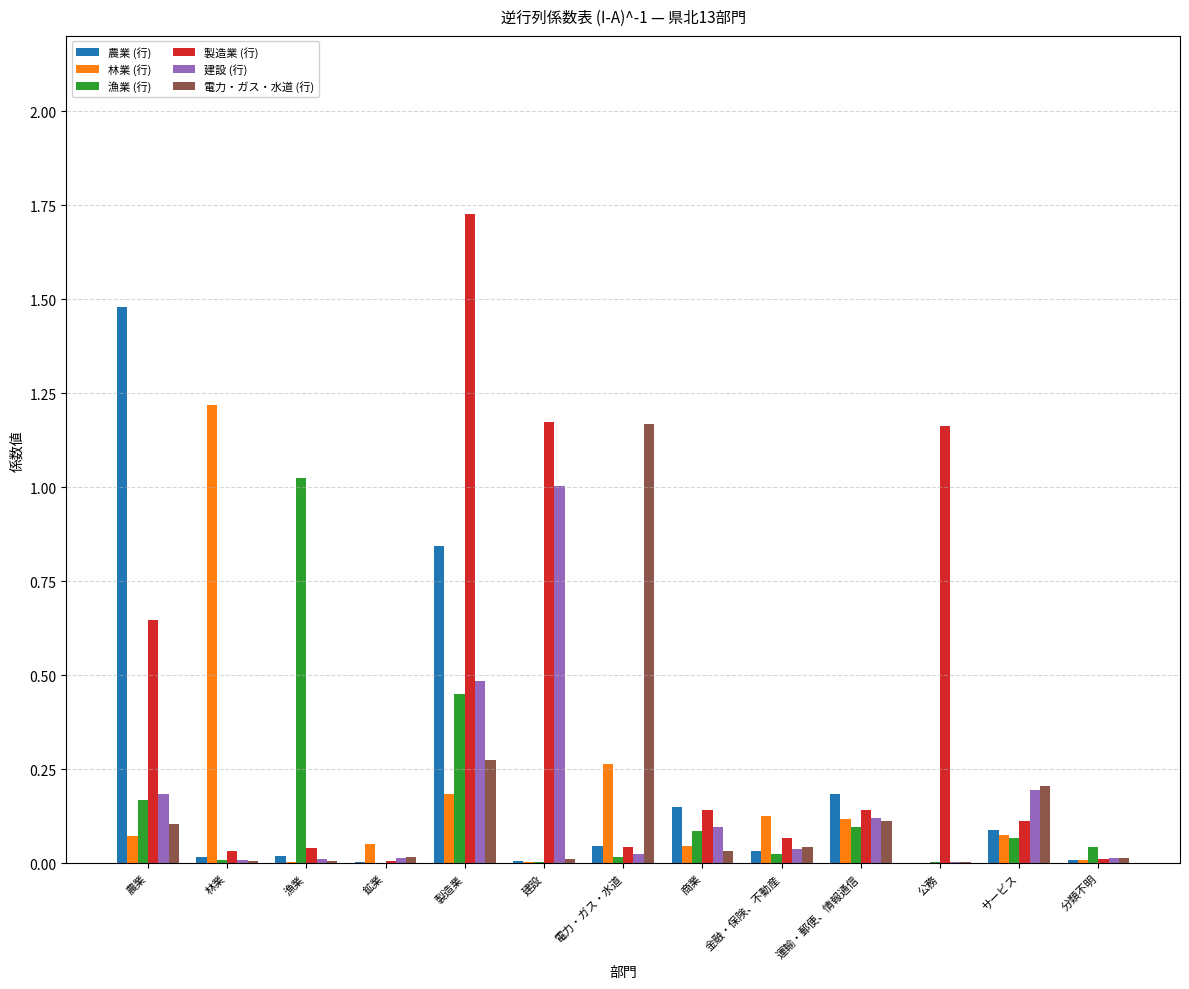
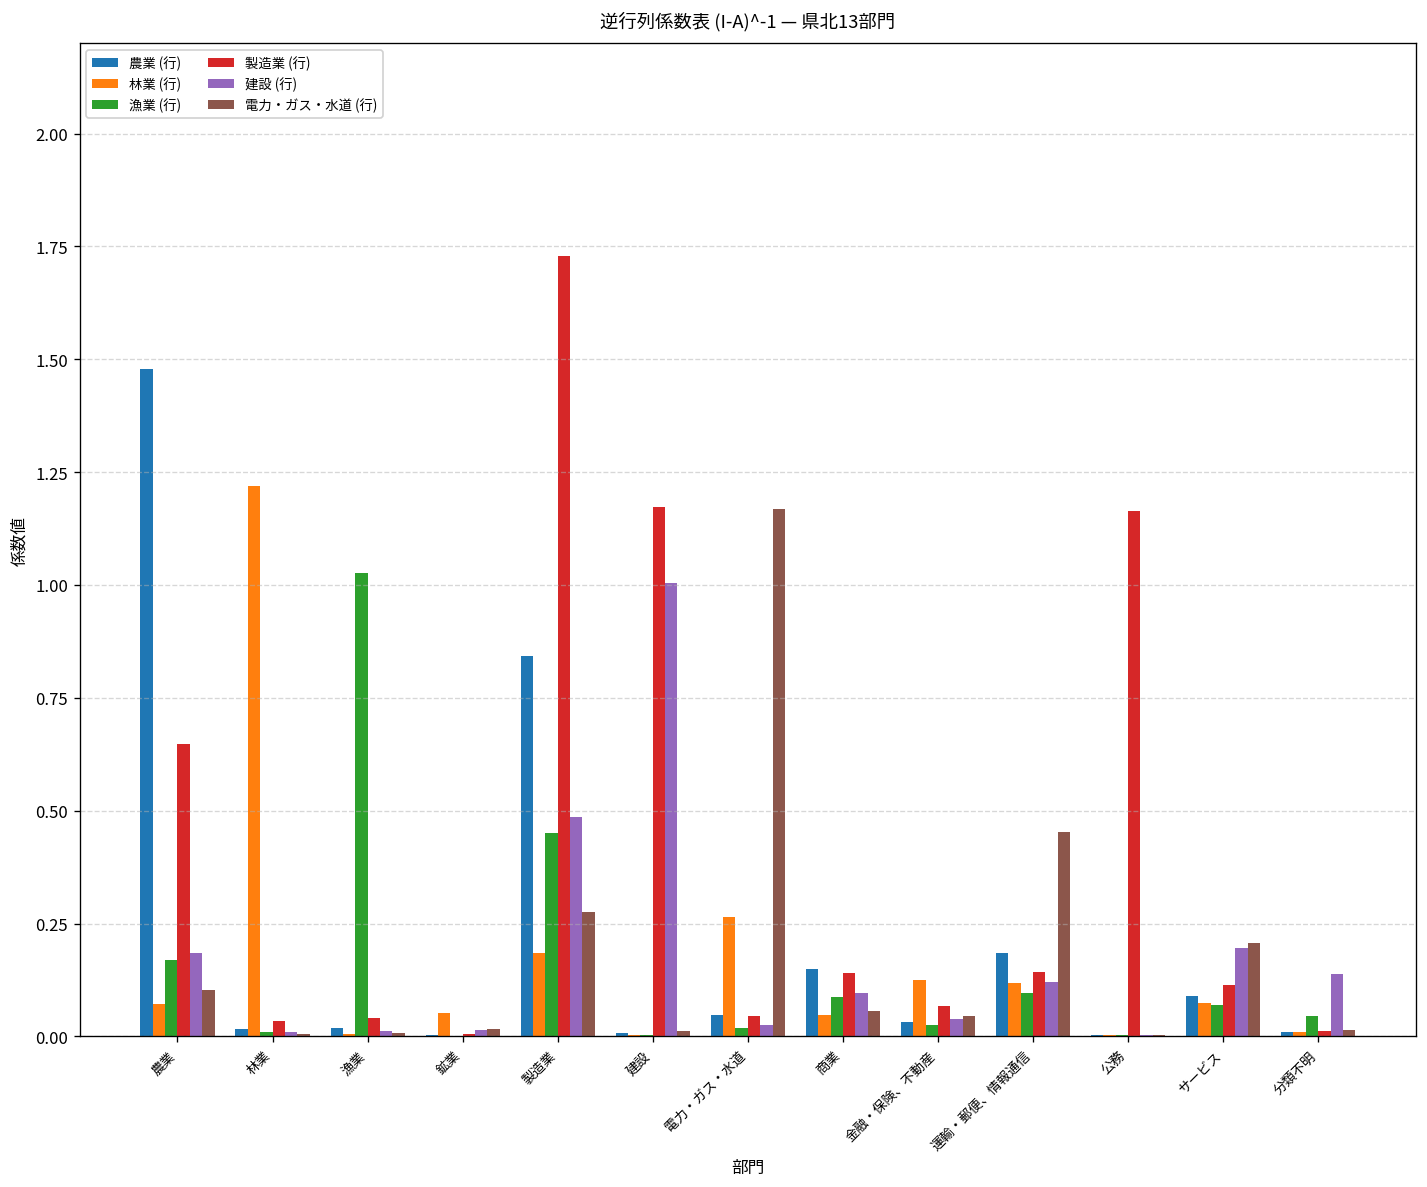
電力・ガス・水道 (行), 商業: 0.03 -> 0.06
電力・ガス・水道 (行), 運輸・郵便、情報通信: 0.11 -> 0.45
建設 (行), 分類不明: 0.01 -> 0.14
